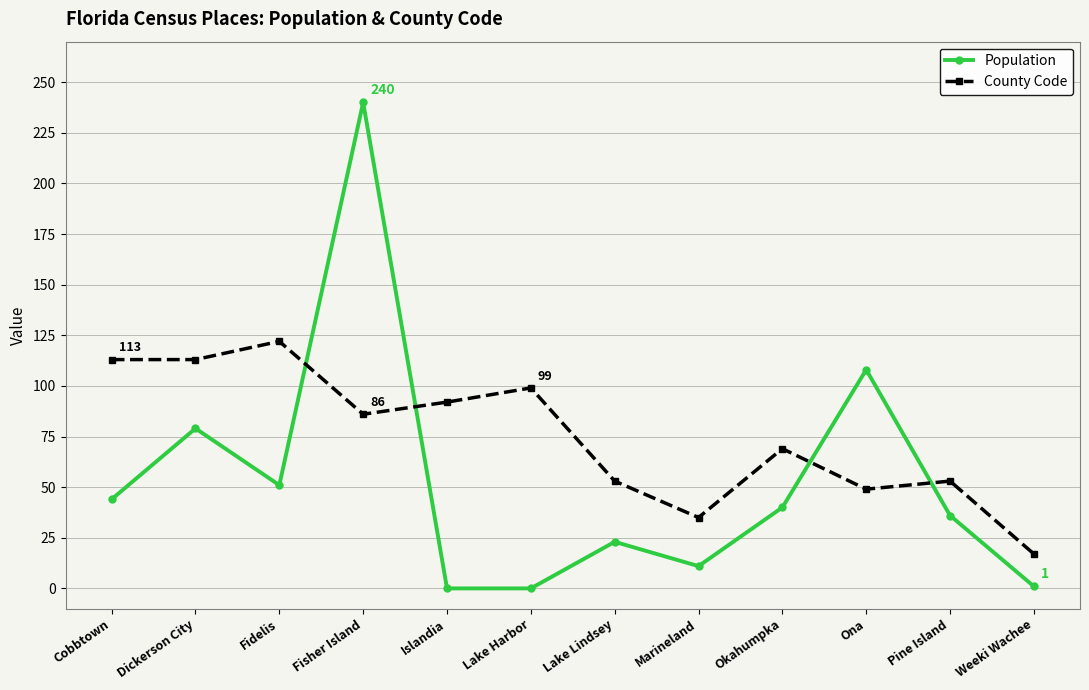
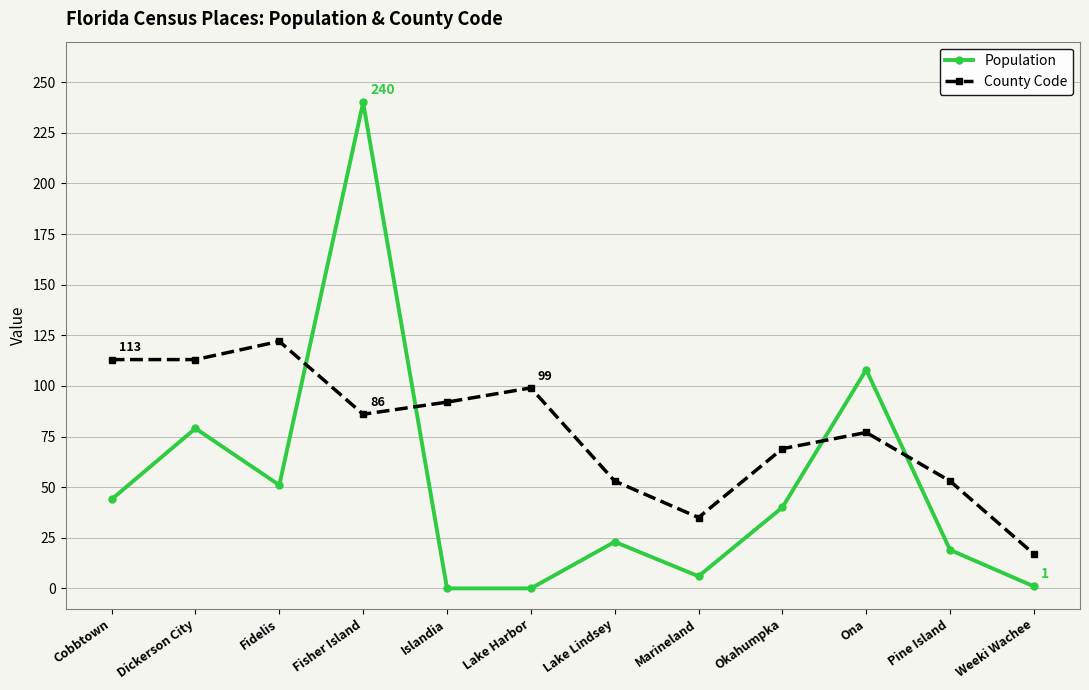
Population, Marineland: 11 -> 6
County Code, Ona: 49 -> 77
Population, Pine Island: 36 -> 19
